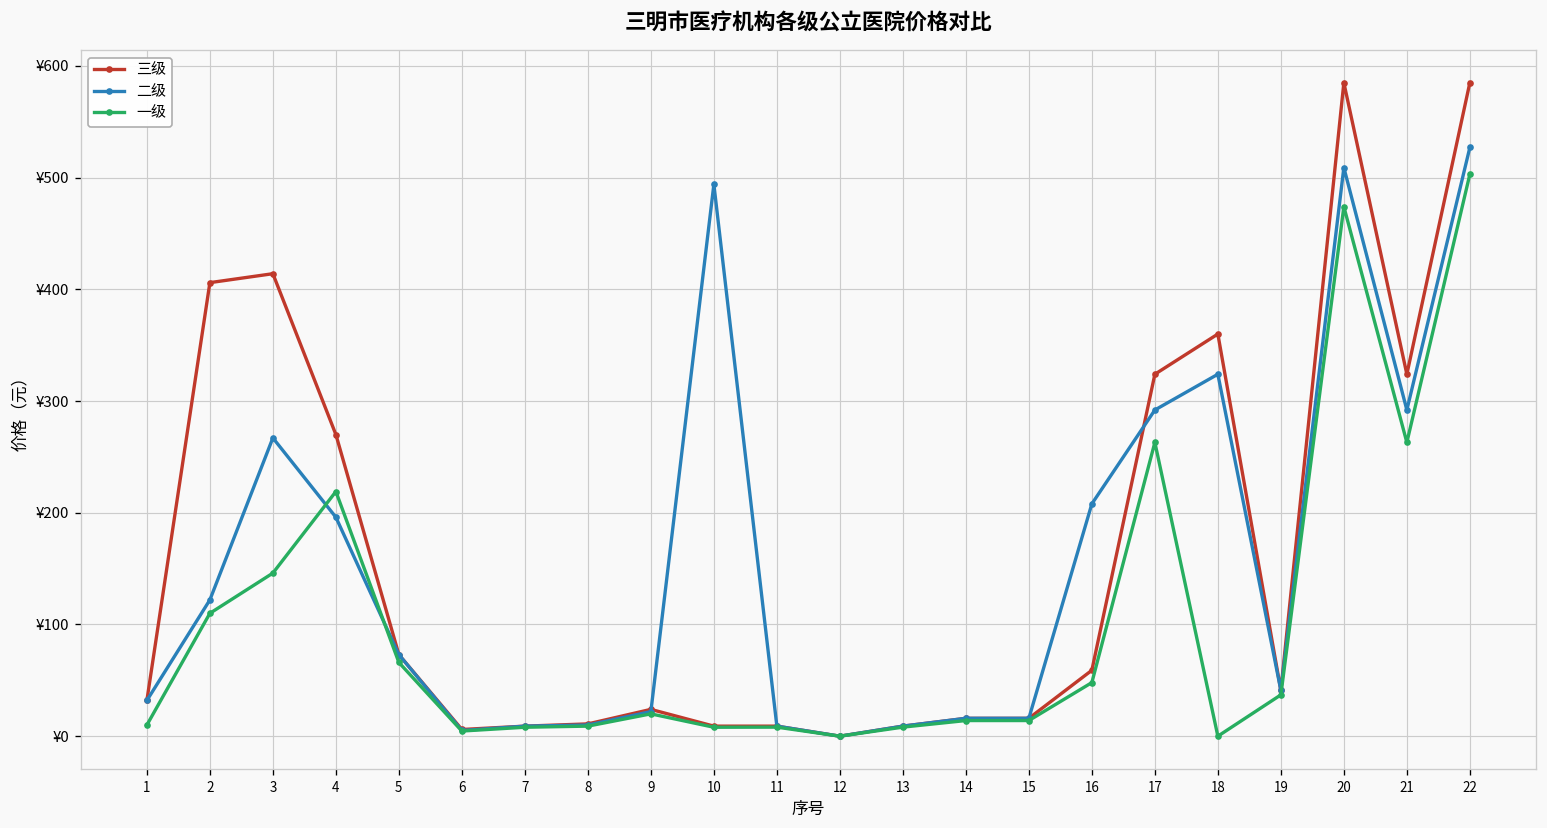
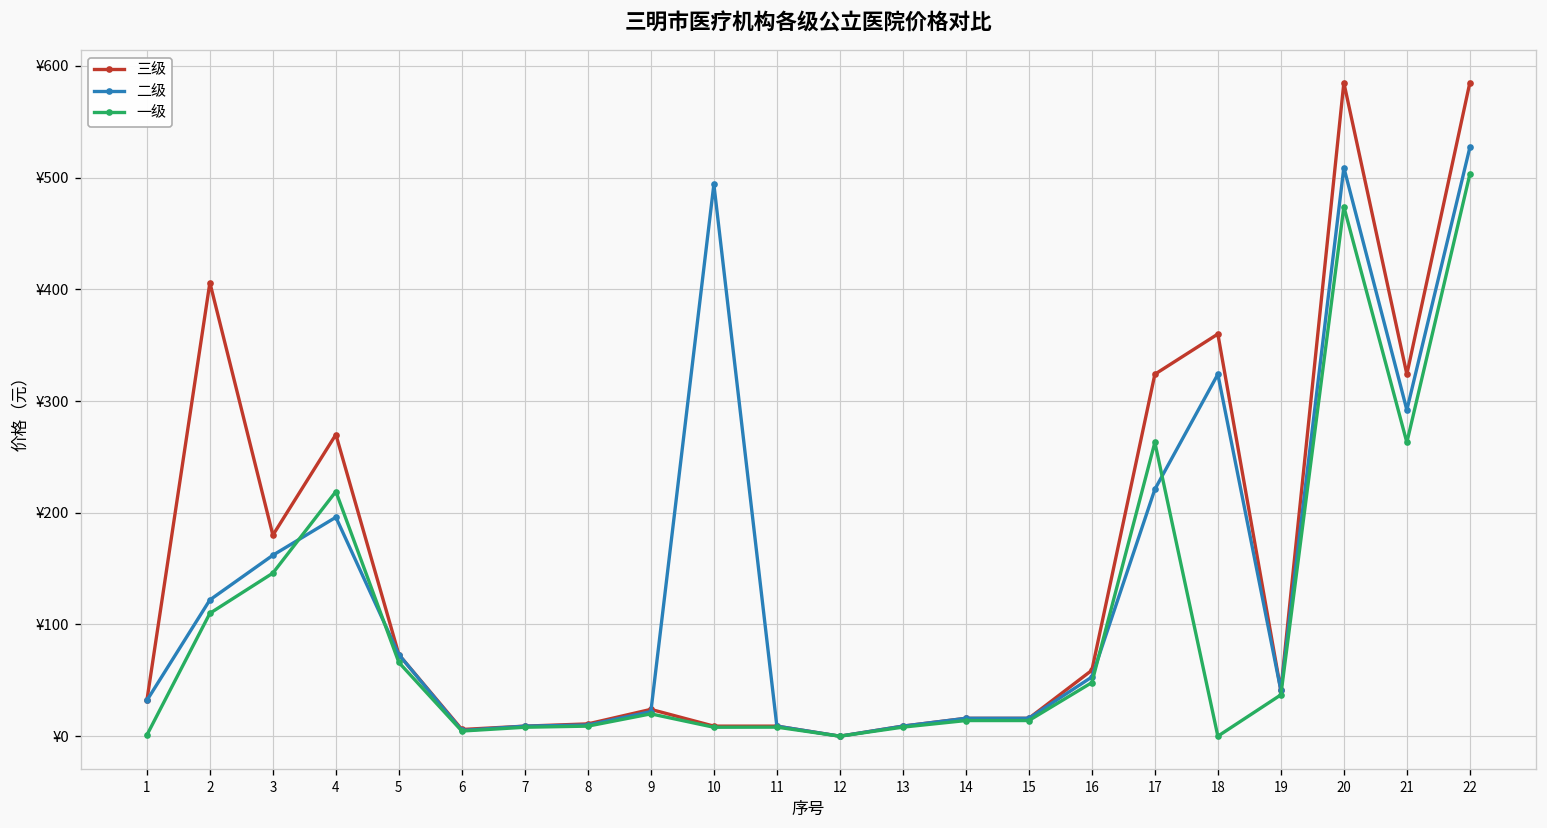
一级, 1: ¥10 -> ¥0
三级, 3: ¥410 -> ¥180
二级, 3: ¥270 -> ¥160
二级, 16: ¥210 -> ¥50
二级, 17: ¥290 -> ¥220
